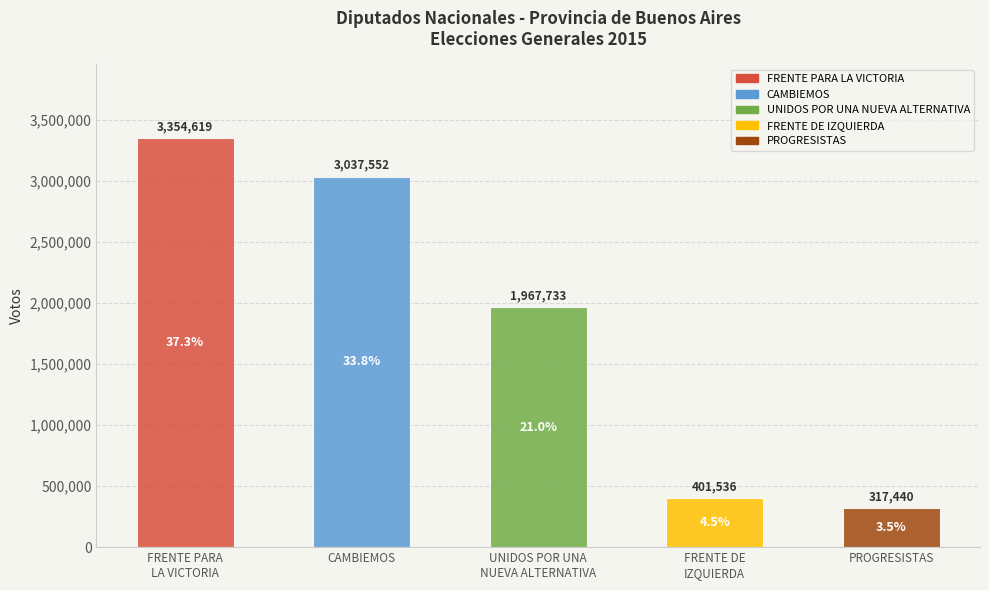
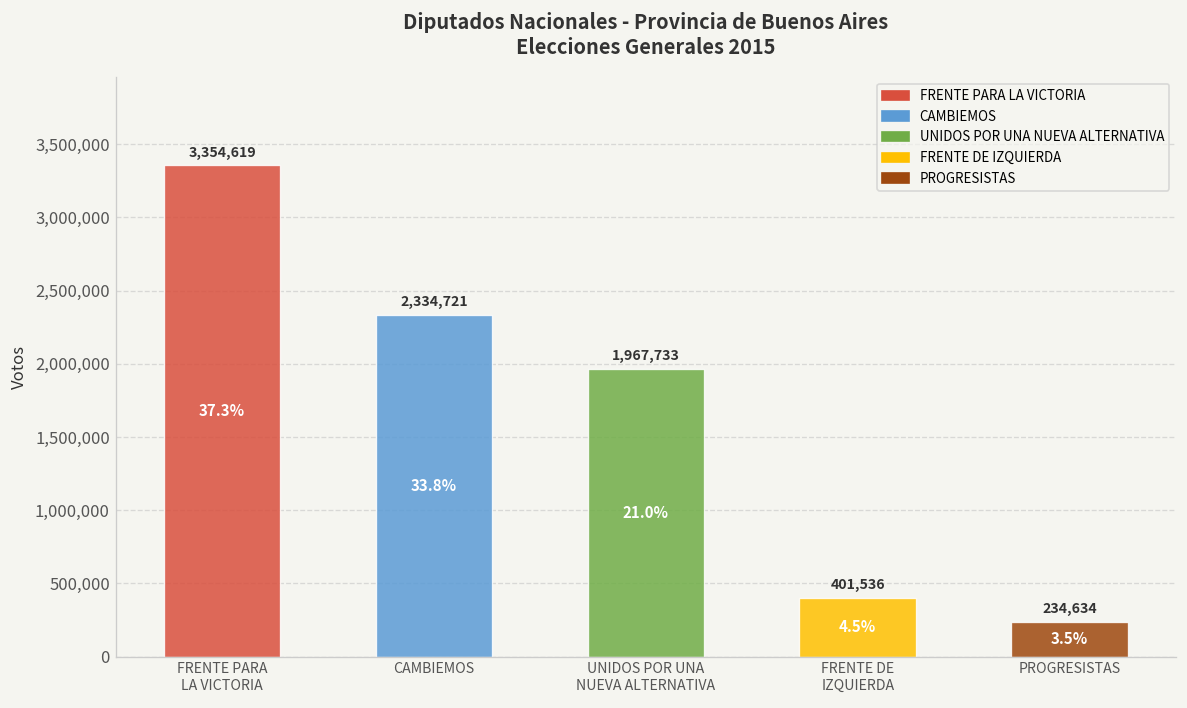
CAMBIEMOS: 3,037,552 -> 2,334,721
PROGRESISTAS: 317,440 -> 234,634
